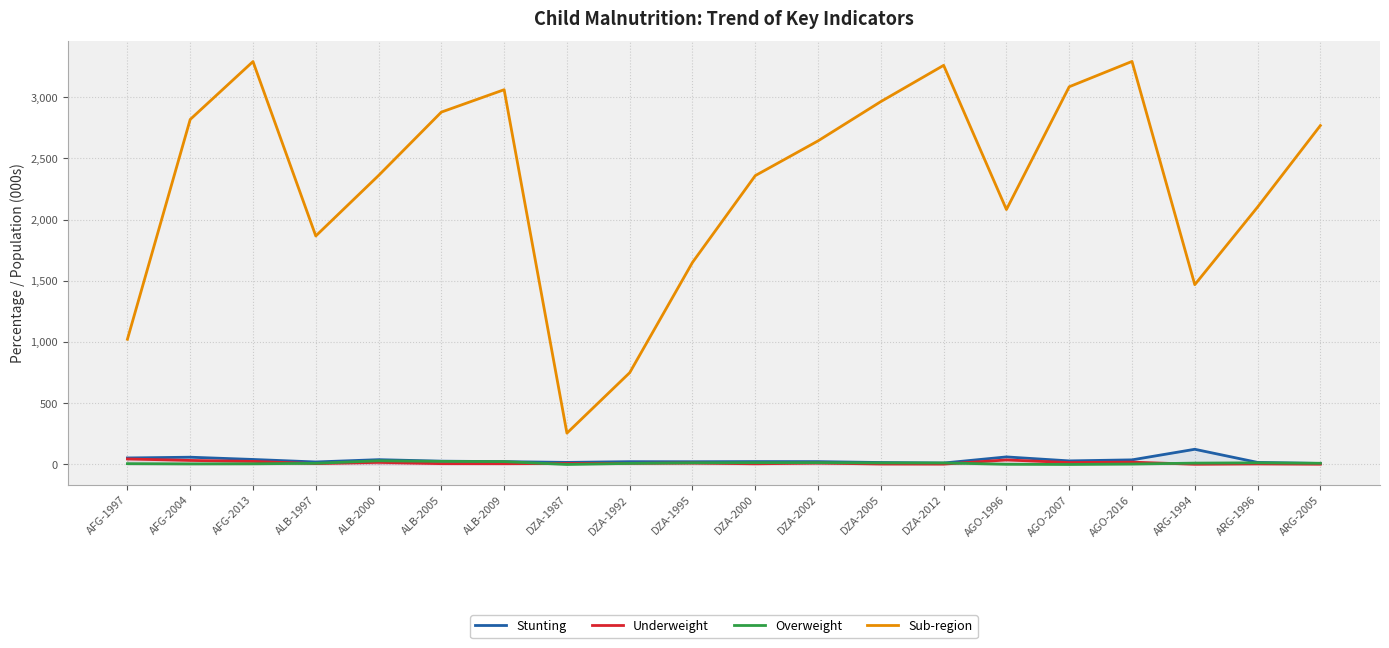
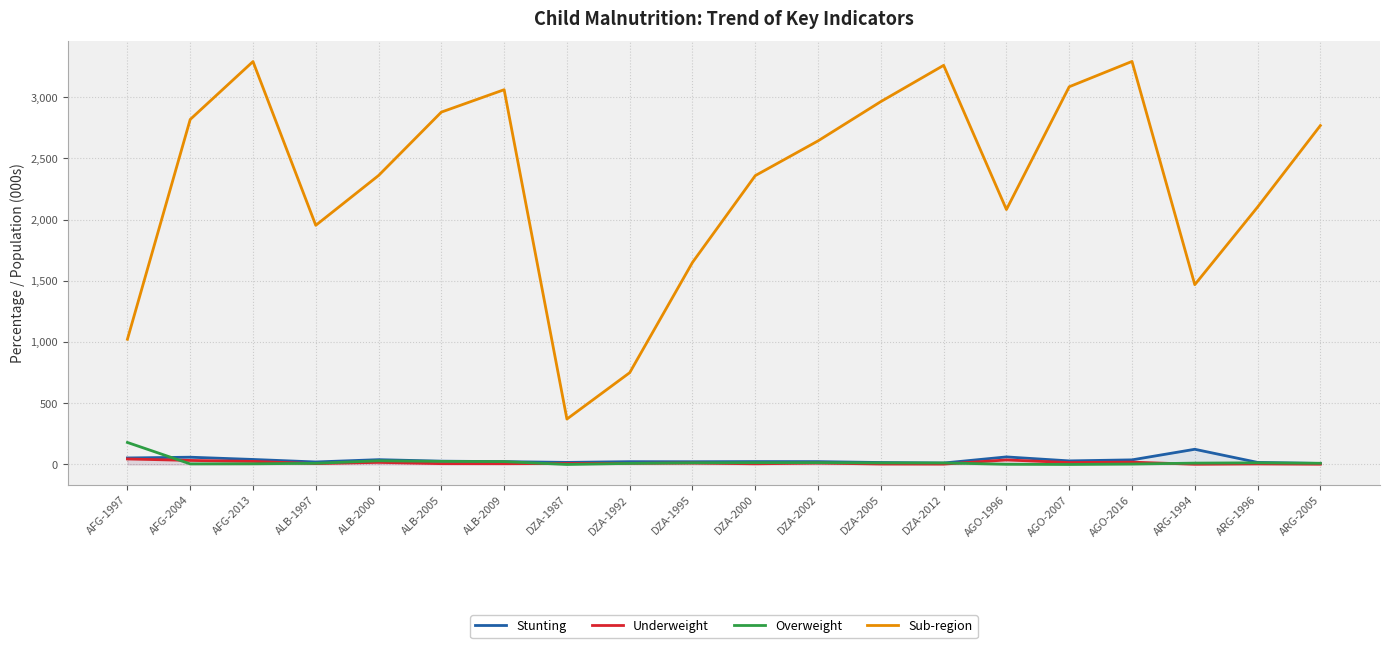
Overweight, AFG-1997: 10 -> 180
Sub-region, ALB-1997: 1,870 -> 1,950
Sub-region, DZA-1987: 260 -> 370
